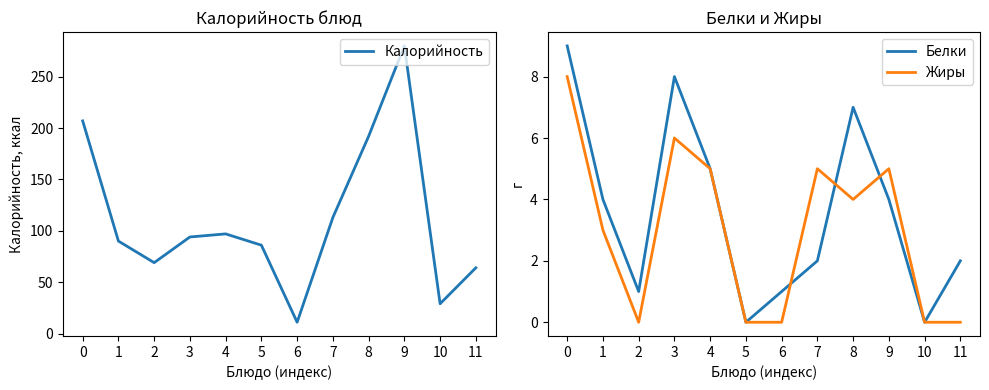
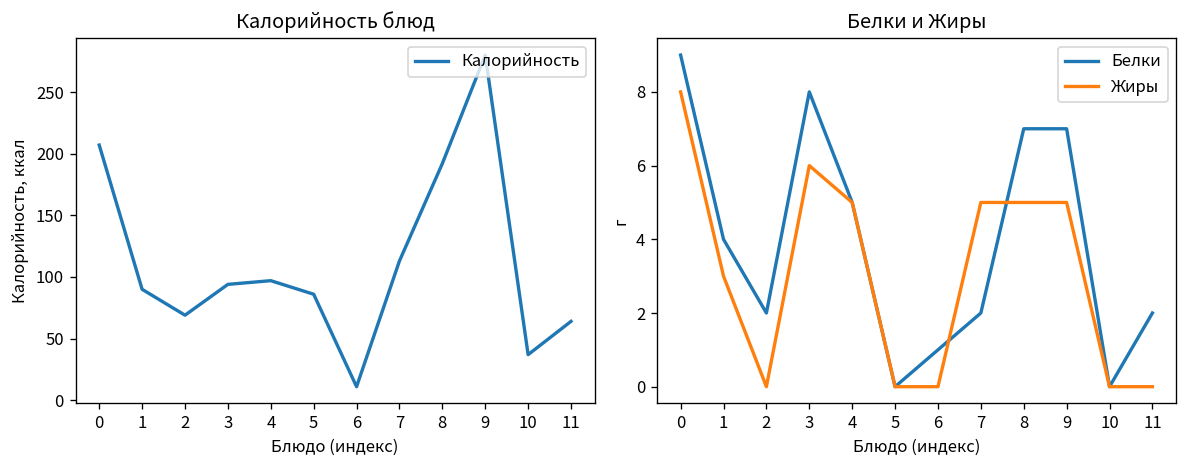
Калорийность блюд, 10: 29 -> 37
Белки и Жиры, Белки, 2: 1 -> 2
Белки и Жиры, Жиры, 8: 4 -> 5
Белки и Жиры, Белки, 9: 4 -> 7
